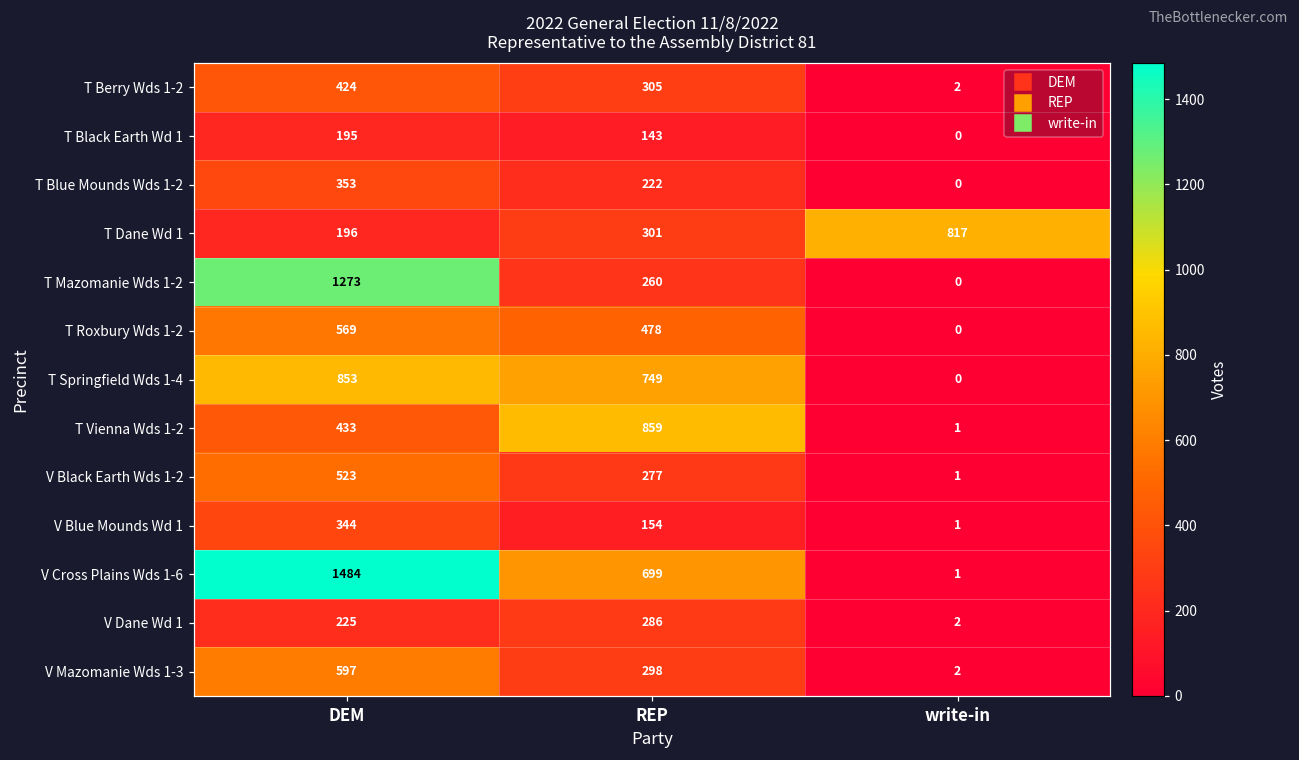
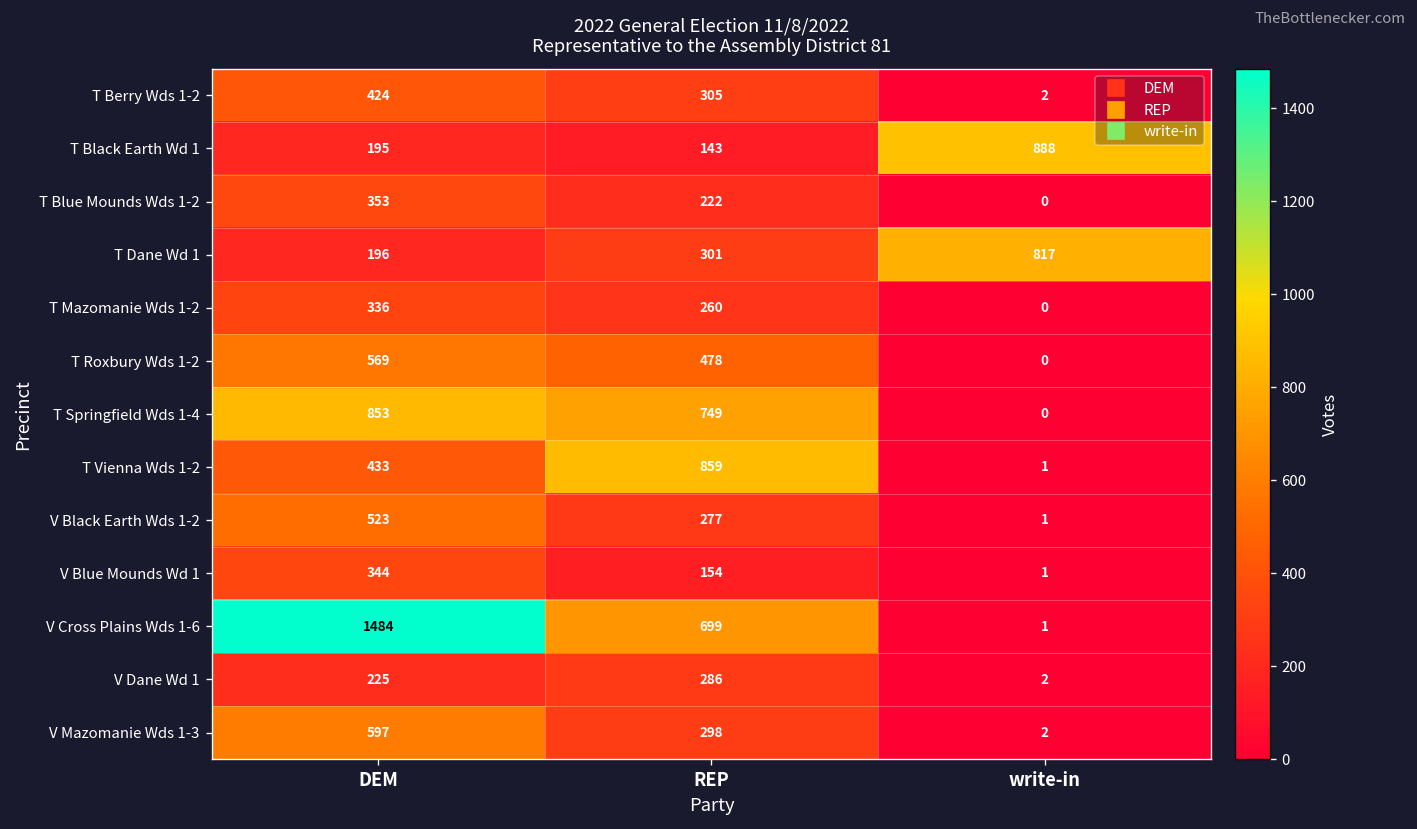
T Black Earth Wd 1, write-in: 0 -> 888
T Mazomanie Wds 1-2, DEM: 1273 -> 336
